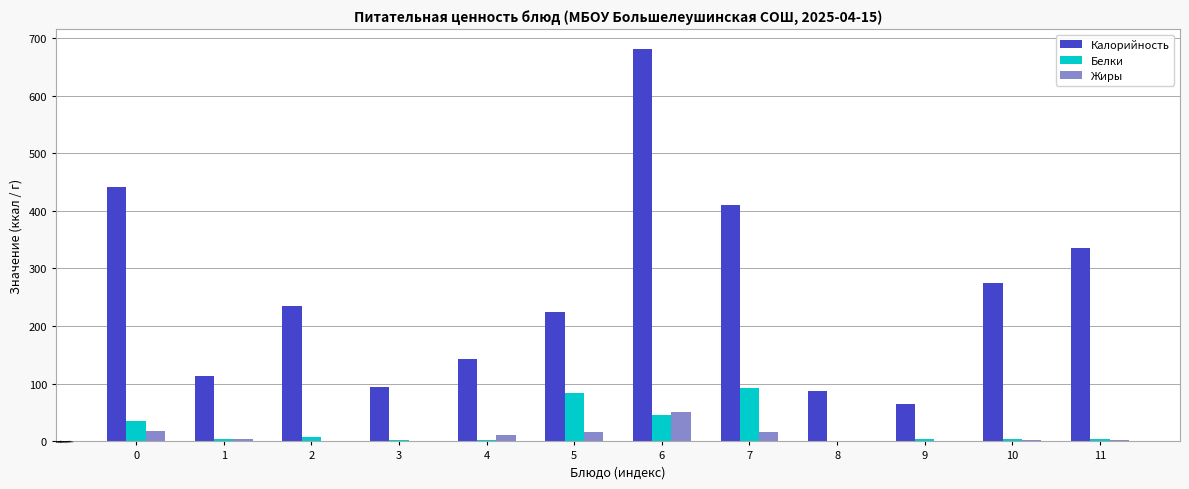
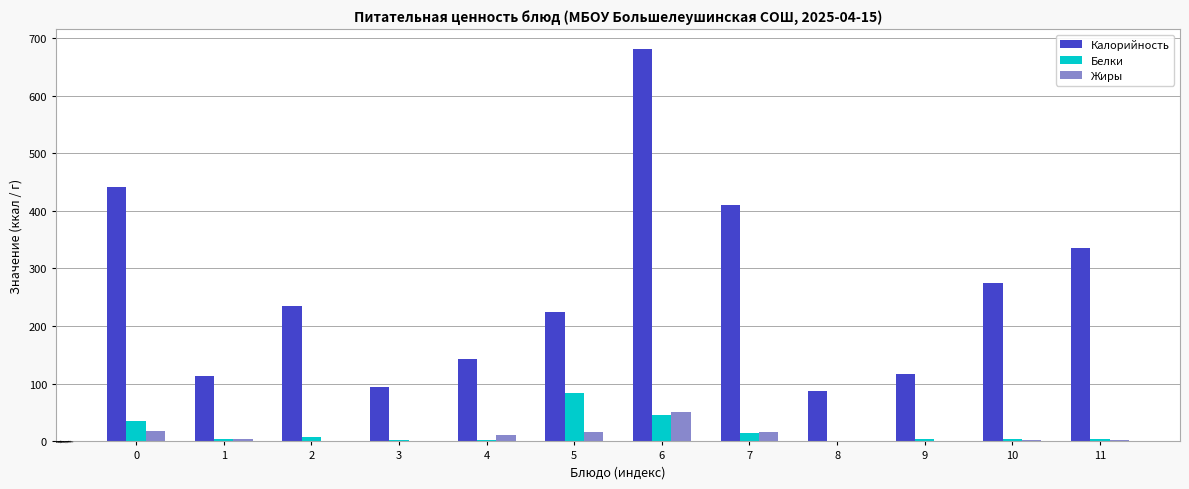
Белки, 7: 90 -> 20
Калорийность, 9: 70 -> 120
